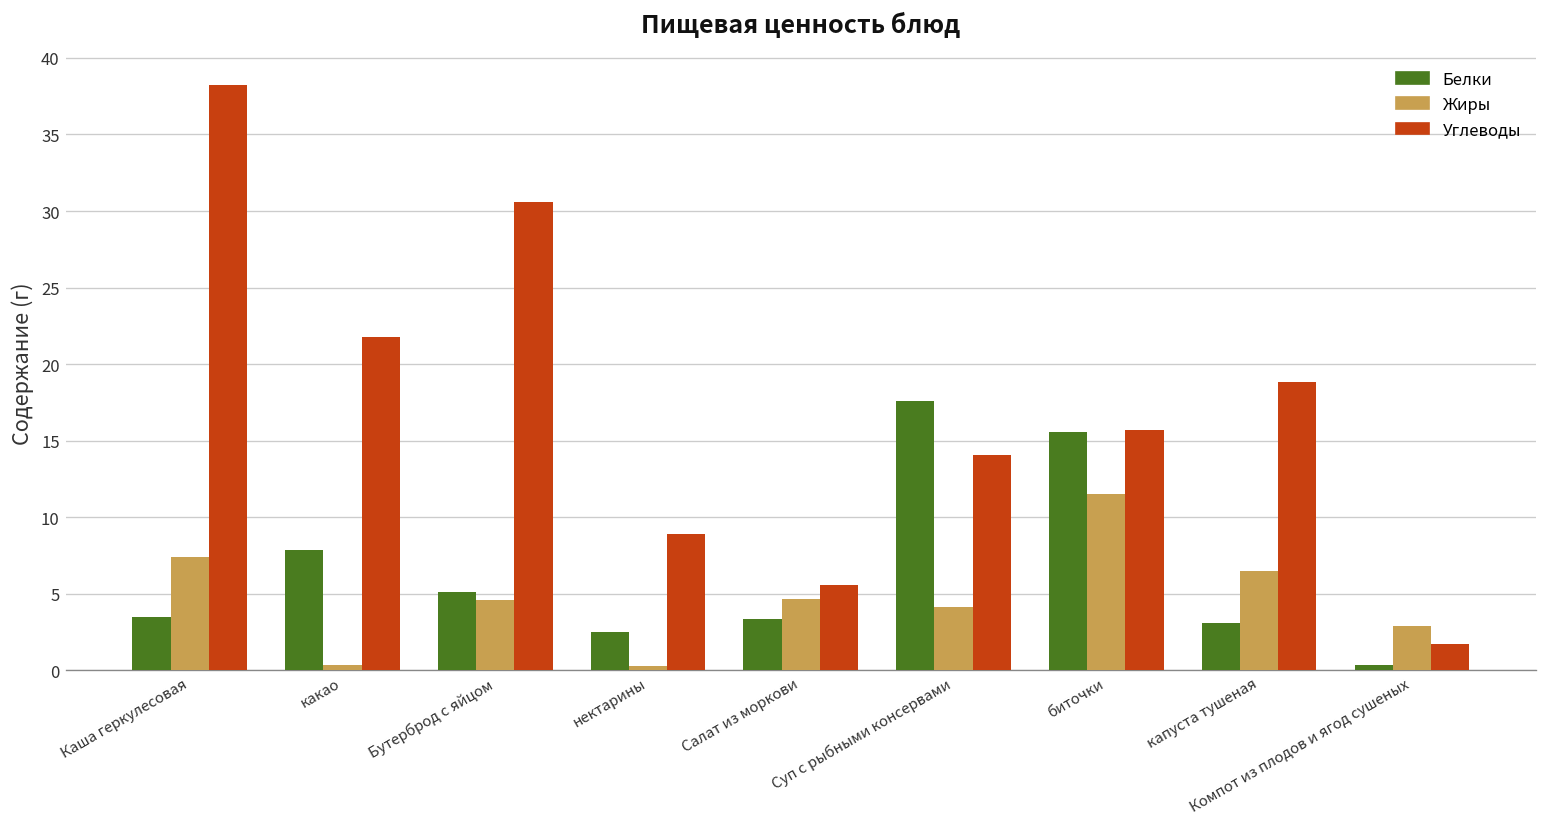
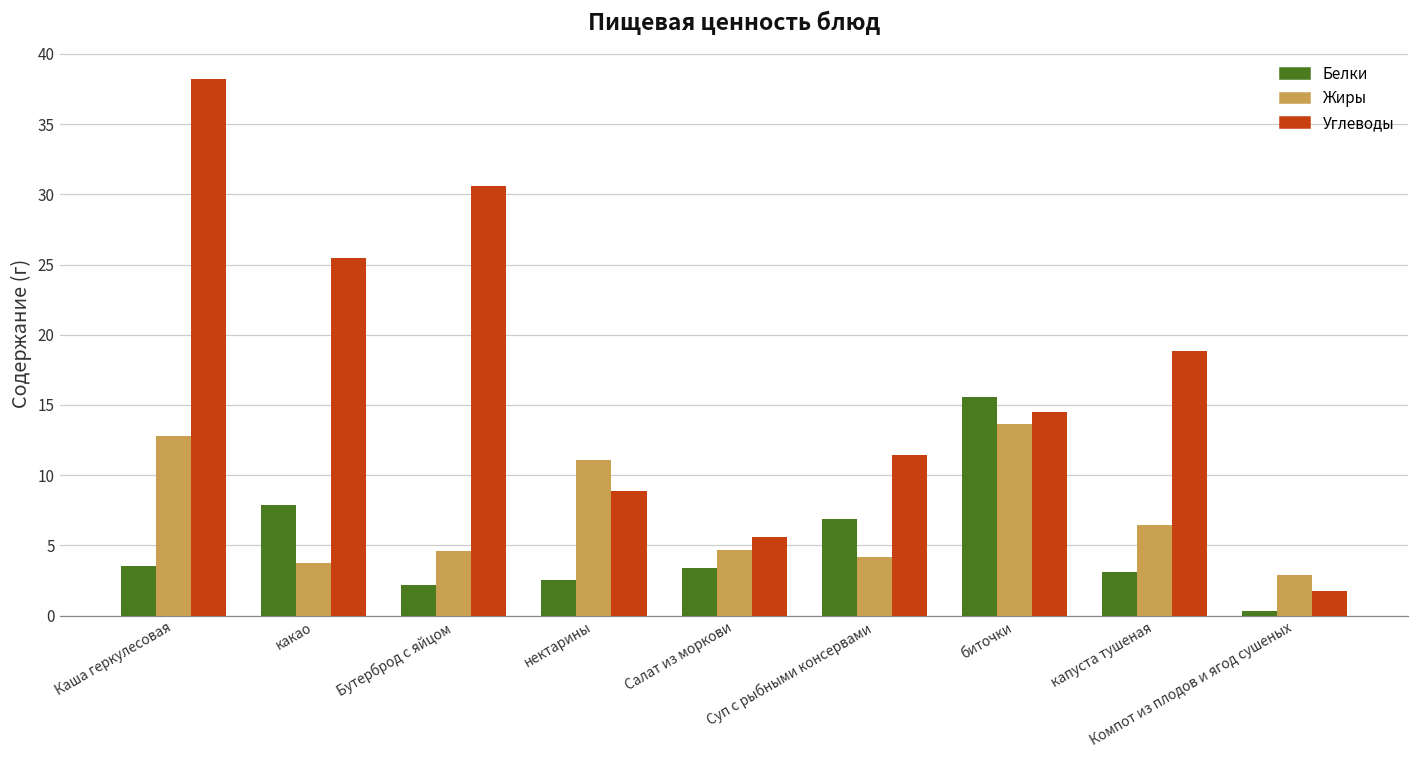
Жиры, Каша геркулесовая: 7.4 -> 12.8
Жиры, какао: 0.4 -> 3.7
Углеводы, какао: 21.8 -> 25.5
Белки, Бутерброд с яйцом: 5.1 -> 2.2
Жиры, нектарины: 0.3 -> 11.1
Белки, Суп с рыбными консервами: 17.6 -> 6.9
Углеводы, Суп с рыбными консервами: 14.1 -> 11.5
Жиры, биточки: 11.6 -> 13.7
Углеводы, биточки: 15.7 -> 14.5
